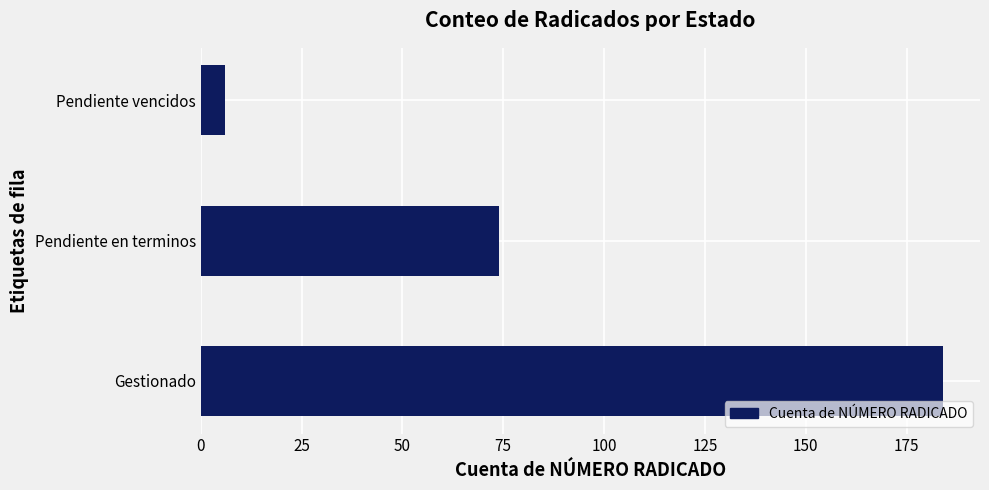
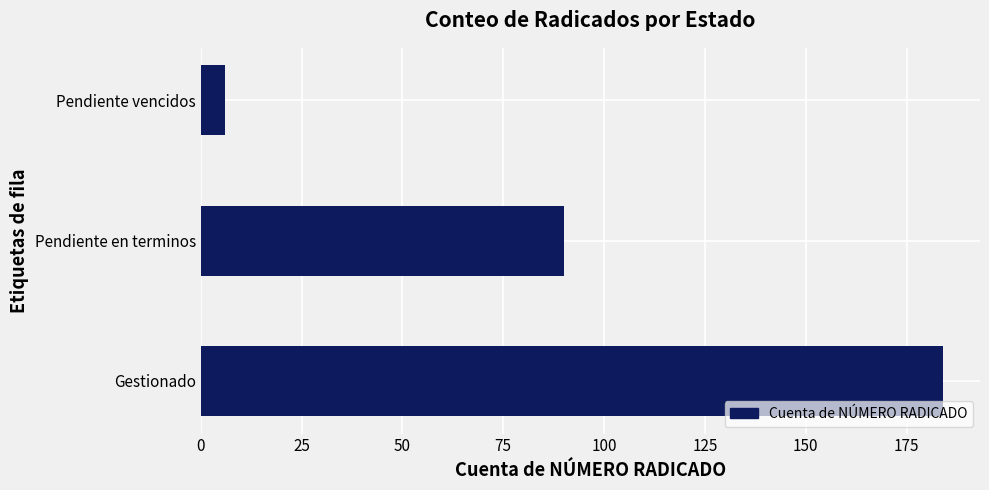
Pendiente en terminos: 74 -> 90
